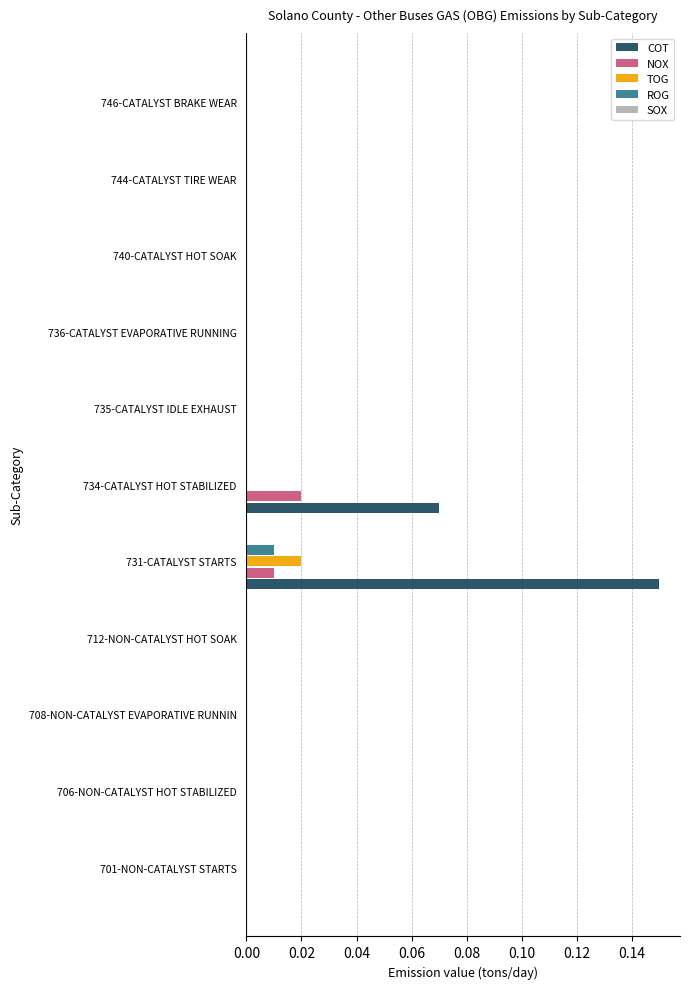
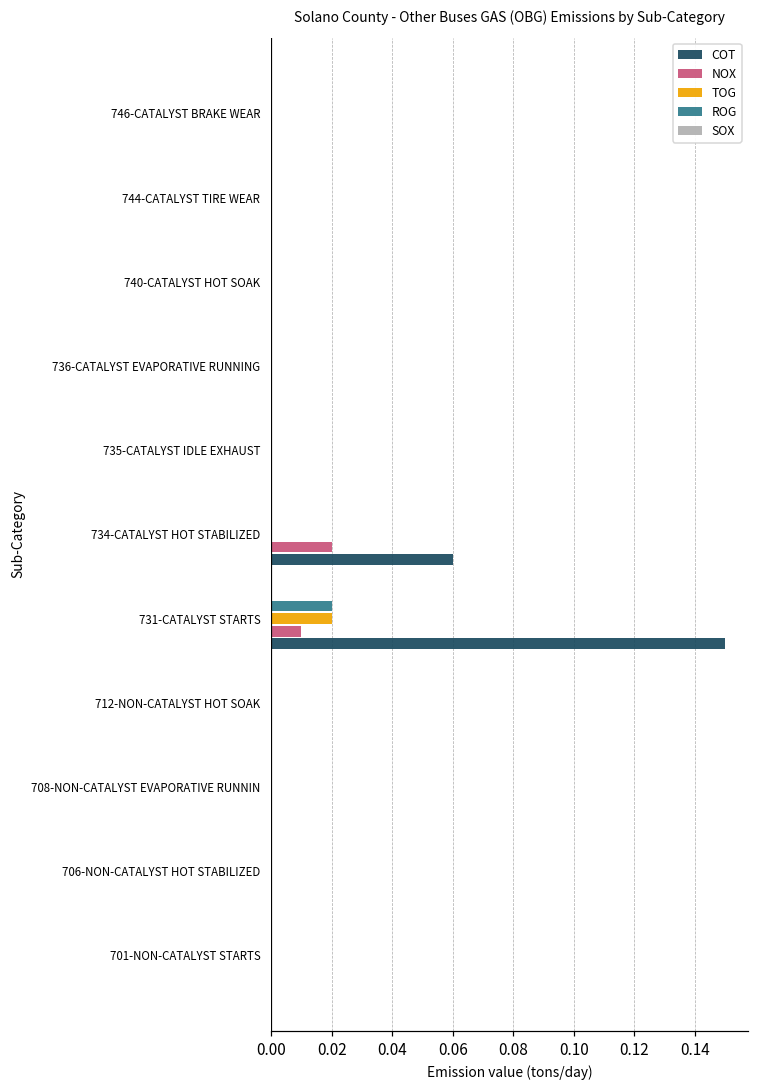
COT, 734-CATALYST HOT STABILIZED: 0.07 -> 0.06
ROG, 731-CATALYST STARTS: 0.01 -> 0.02
